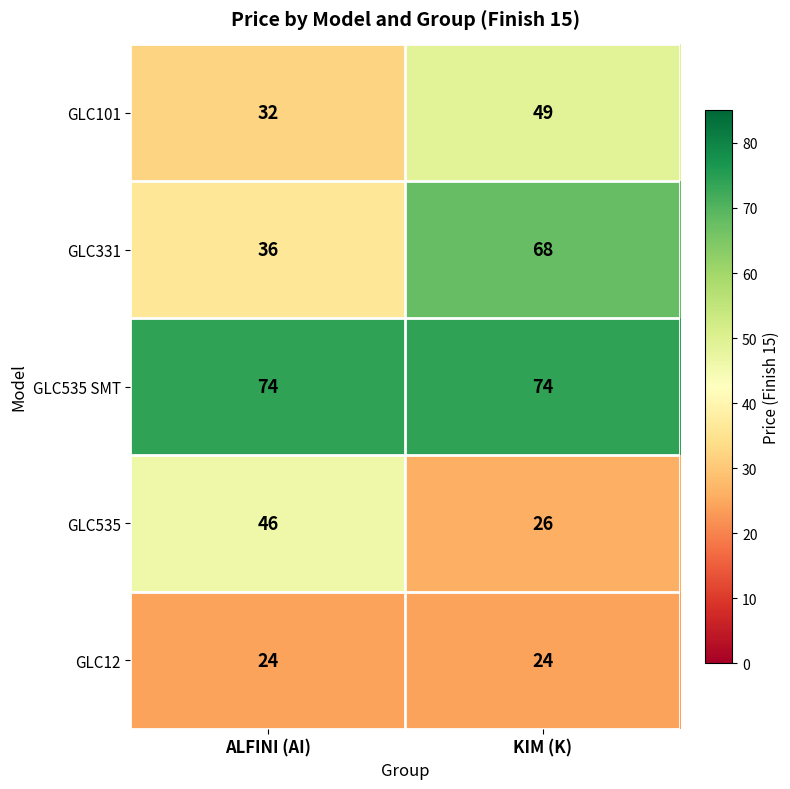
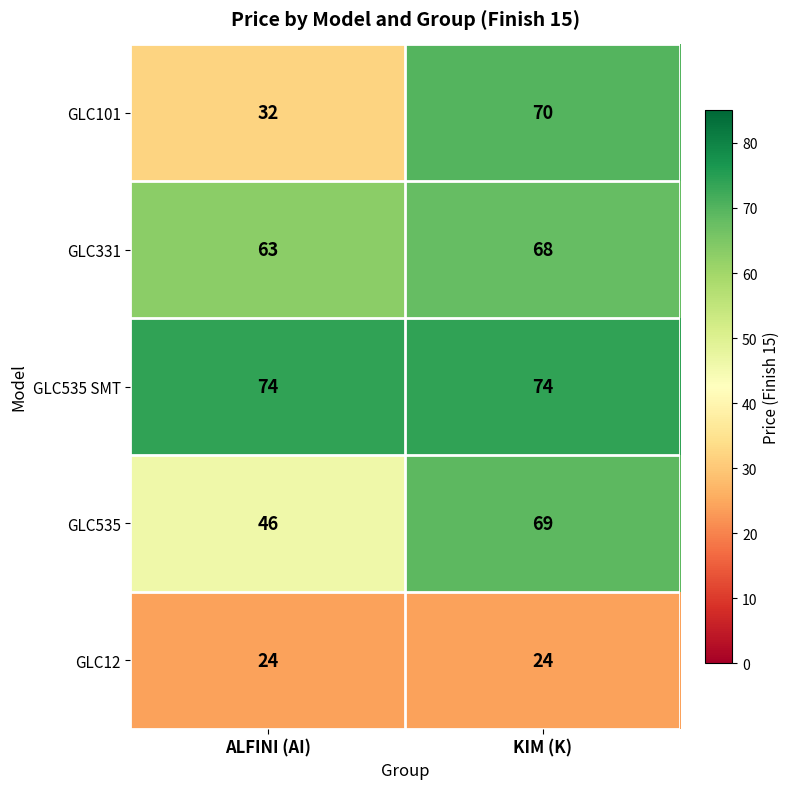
GLC101, KIM (K): 49 -> 70
GLC331, ALFINI (AI): 36 -> 63
GLC535, KIM (K): 26 -> 69
